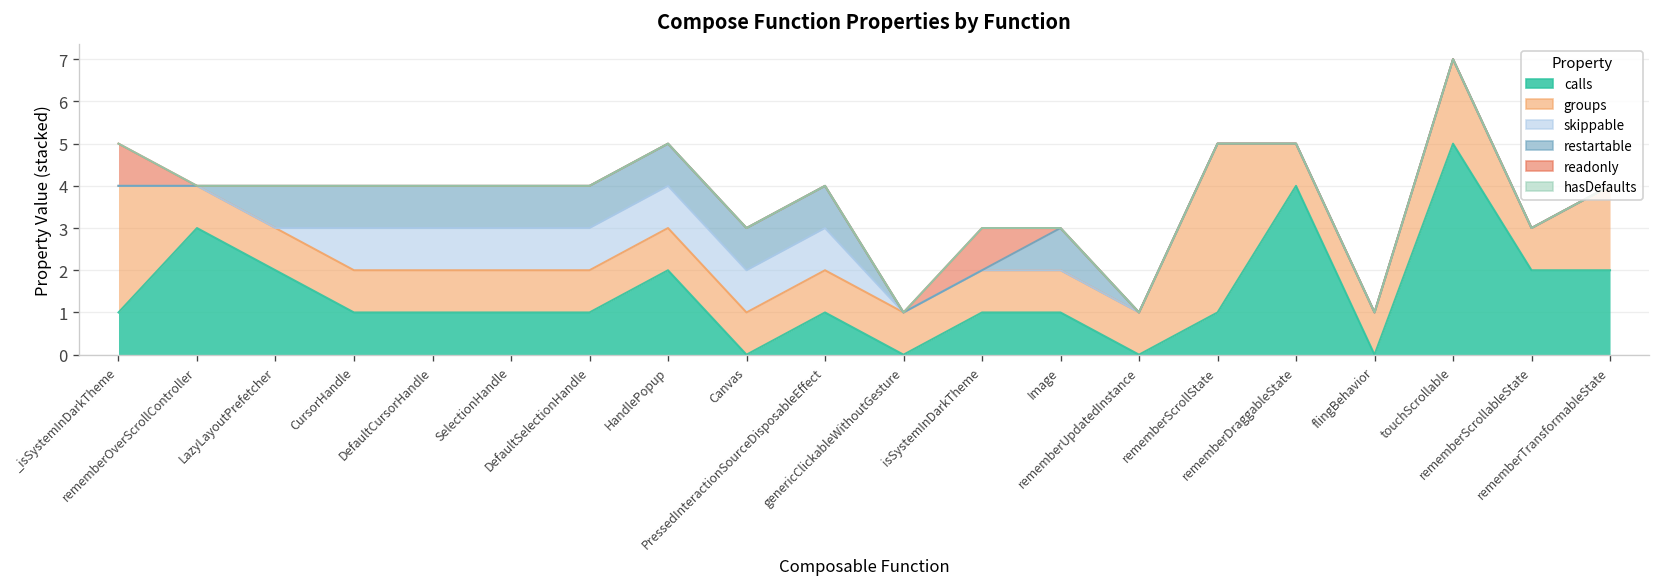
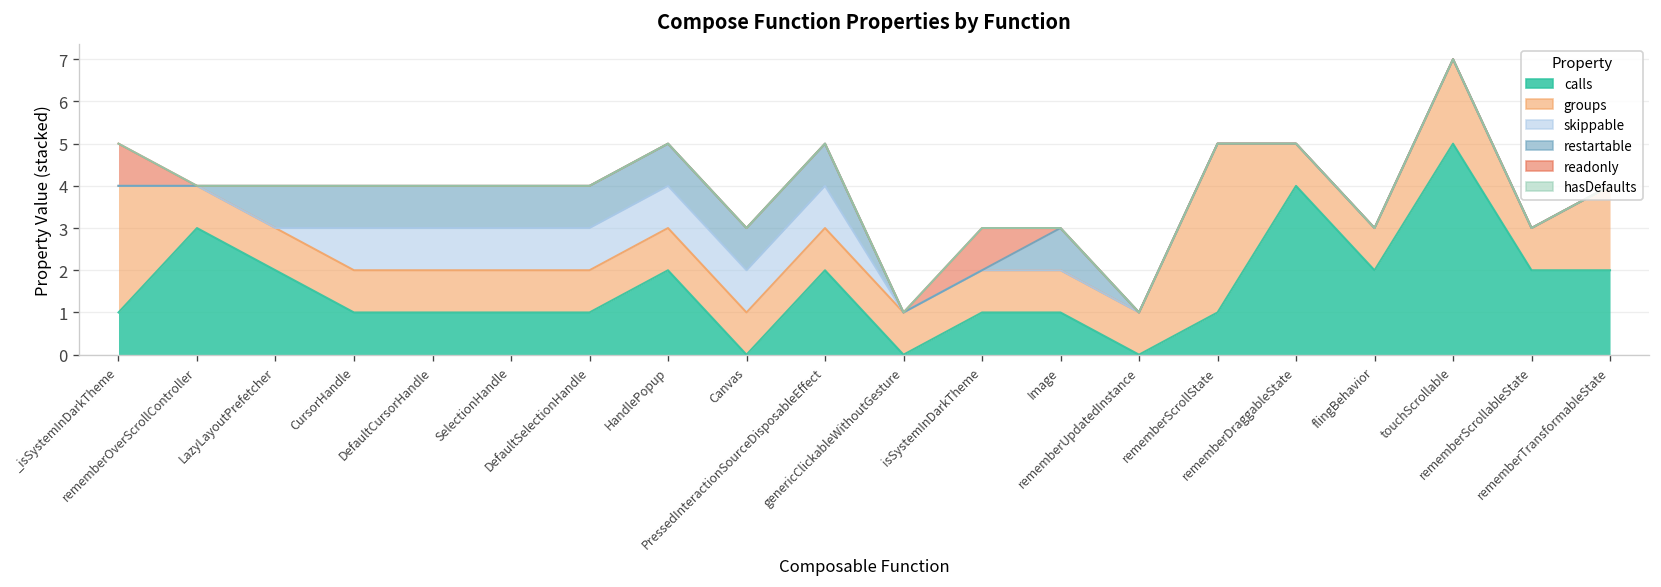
calls, PressedInteractionSourceDisposableEffect: 1 -> 2
calls, flingBehavior: 0 -> 2
